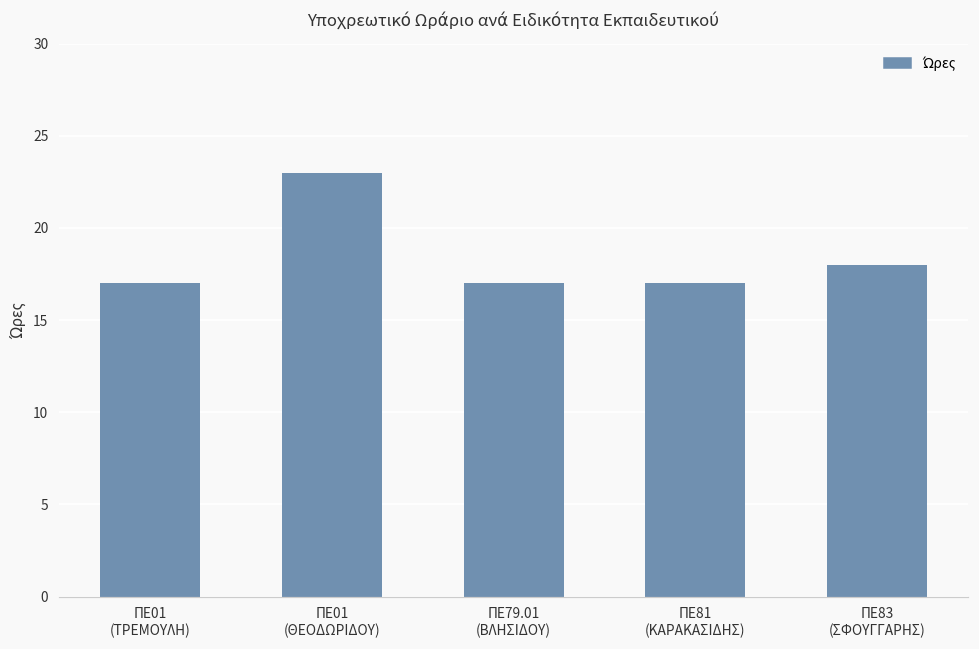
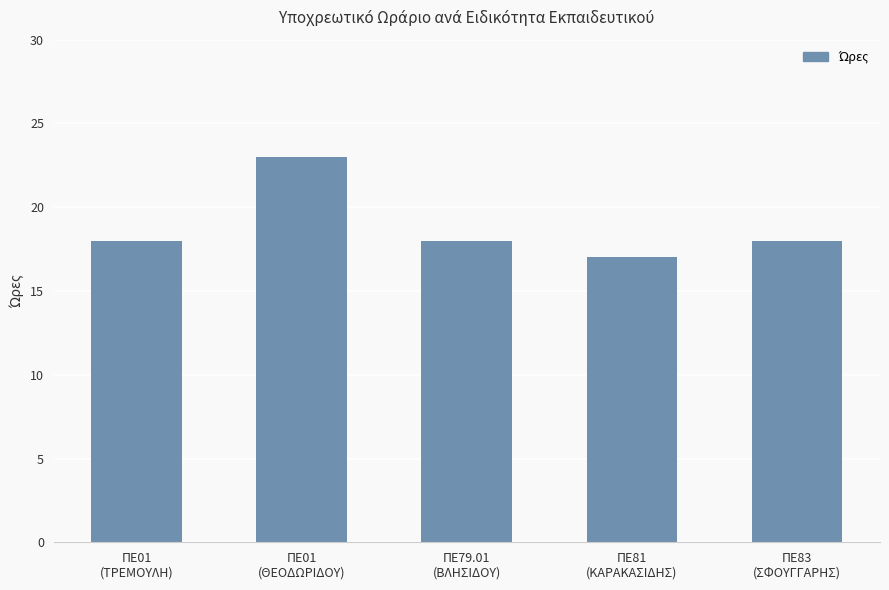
ΠΕ01 (ΤΡΕΜΟΥΛΗ): 17 -> 18
ΠΕ79.01 (ΒΛΗΣΙΔΟΥ): 17 -> 18
